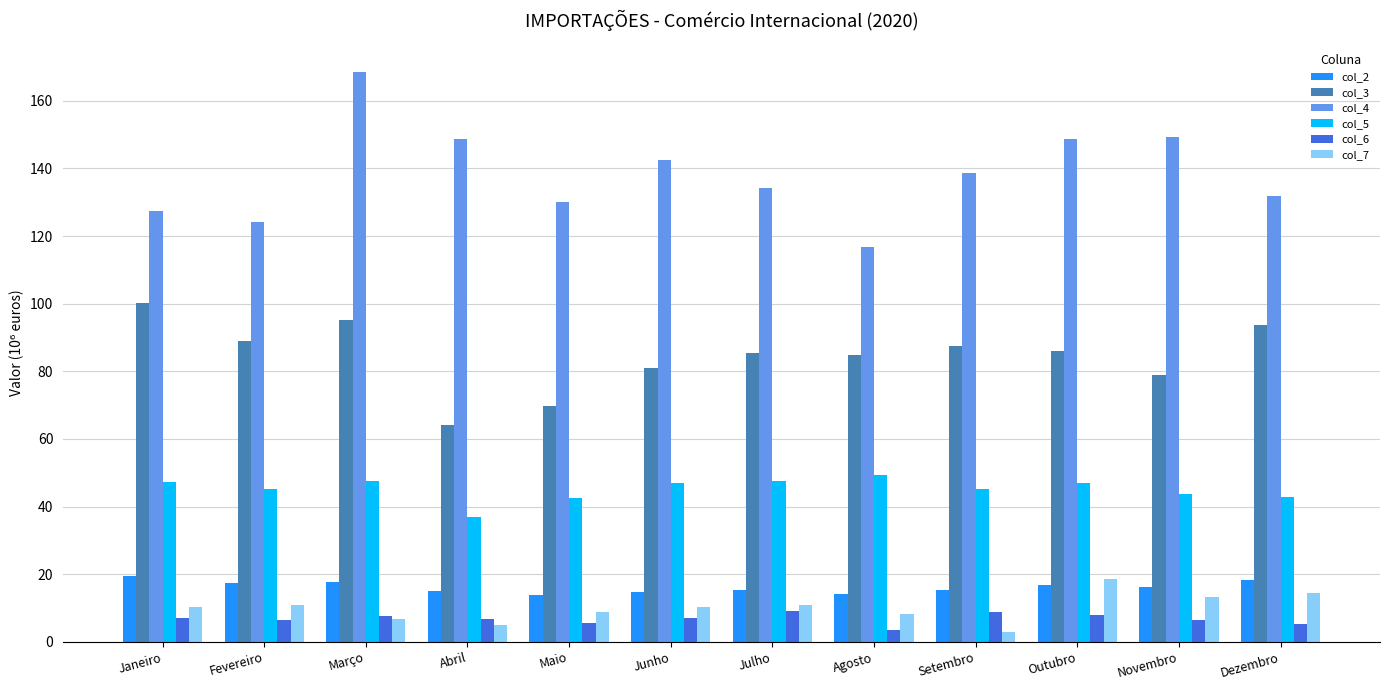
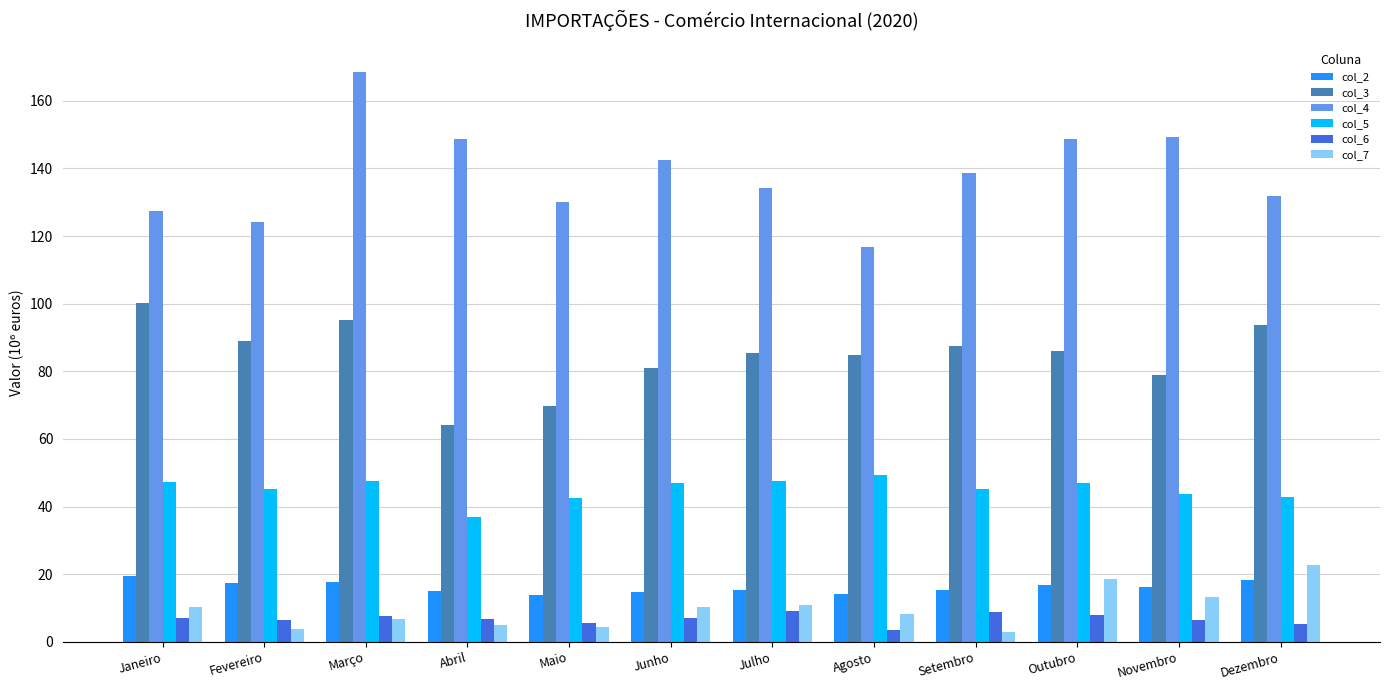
col_7, Fevereiro: 11 -> 4
col_7, Maio: 9 -> 4
col_7, Dezembro: 15 -> 23
